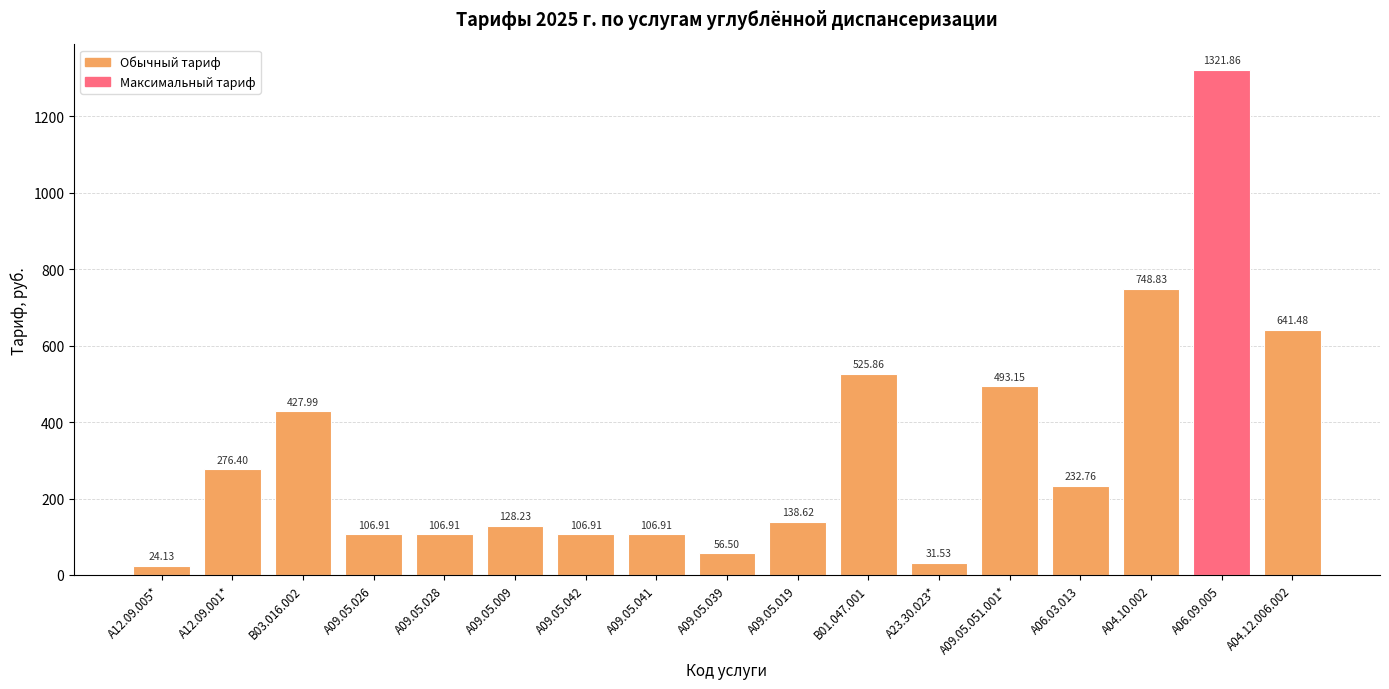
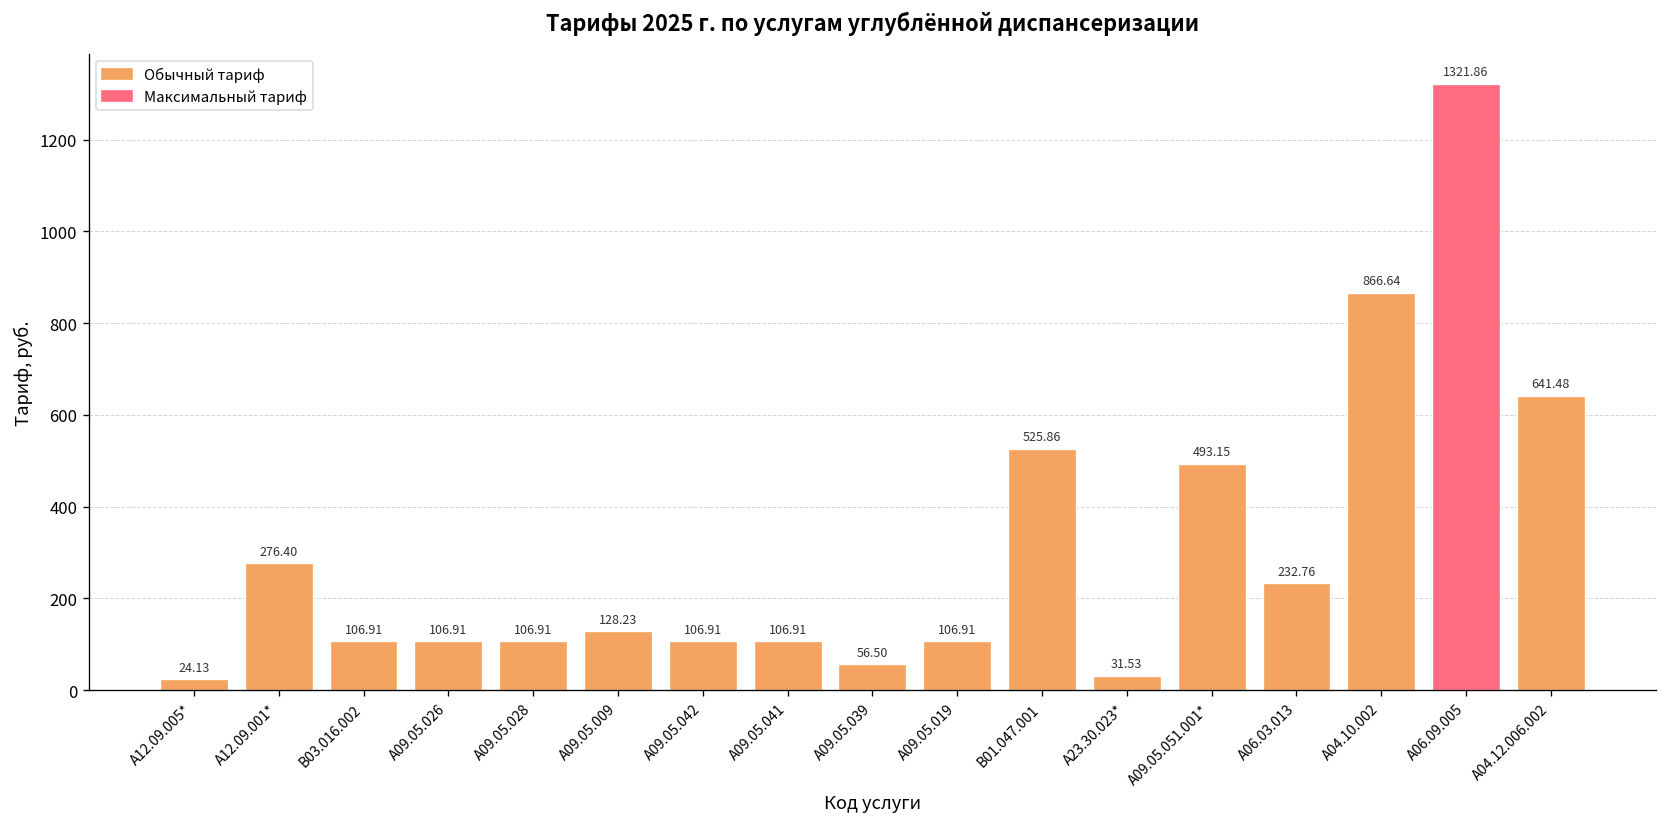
B03.016.002: 427.99 -> 106.91
A09.05.019: 138.62 -> 106.91
A04.10.002: 748.83 -> 866.64
